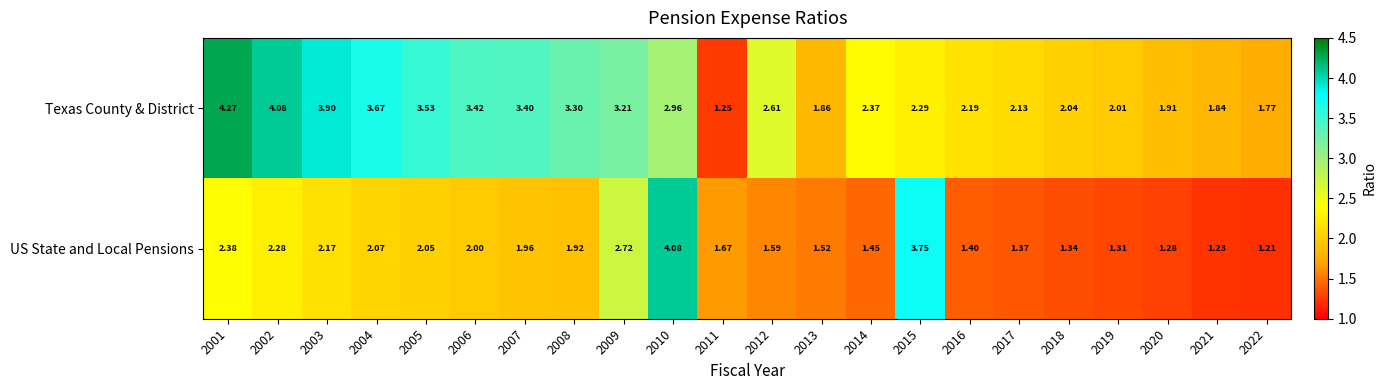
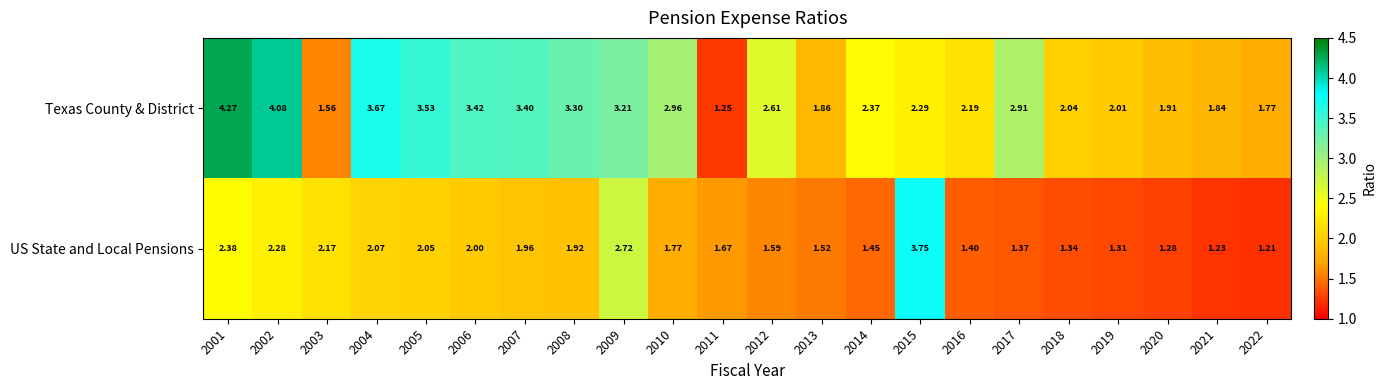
Texas County & District, 2003: 3.90 -> 1.56
Texas County & District, 2017: 2.13 -> 2.91
US State and Local Pensions, 2010: 4.08 -> 1.77
